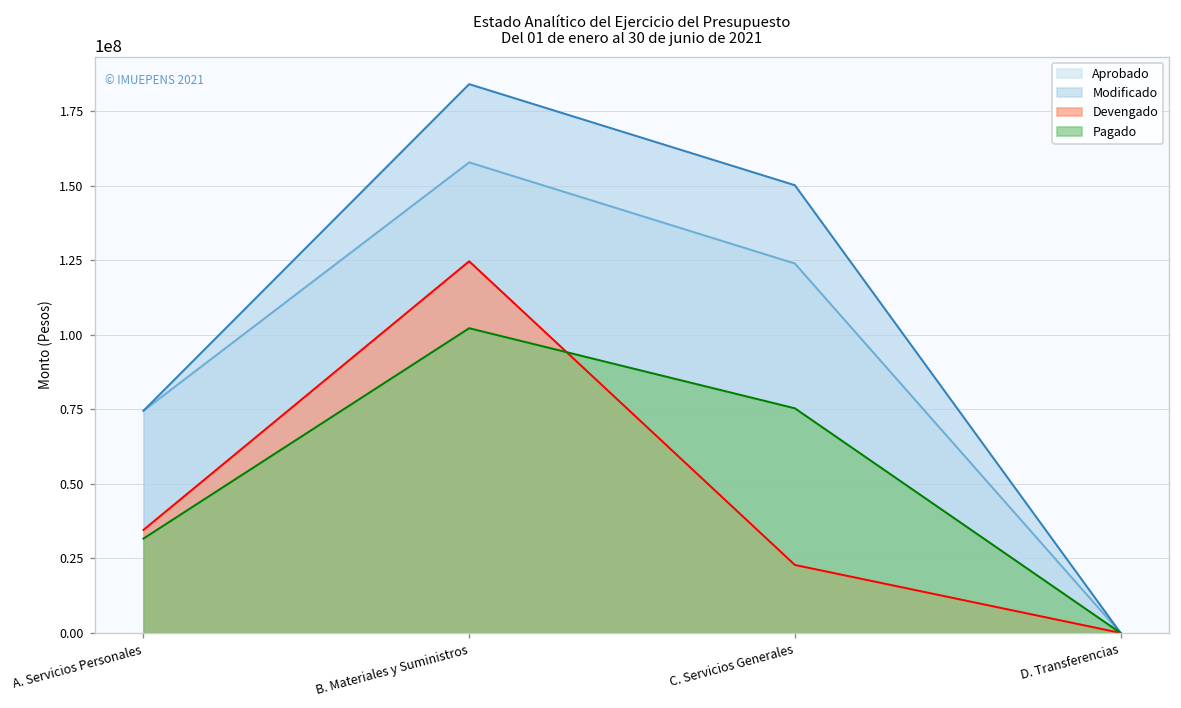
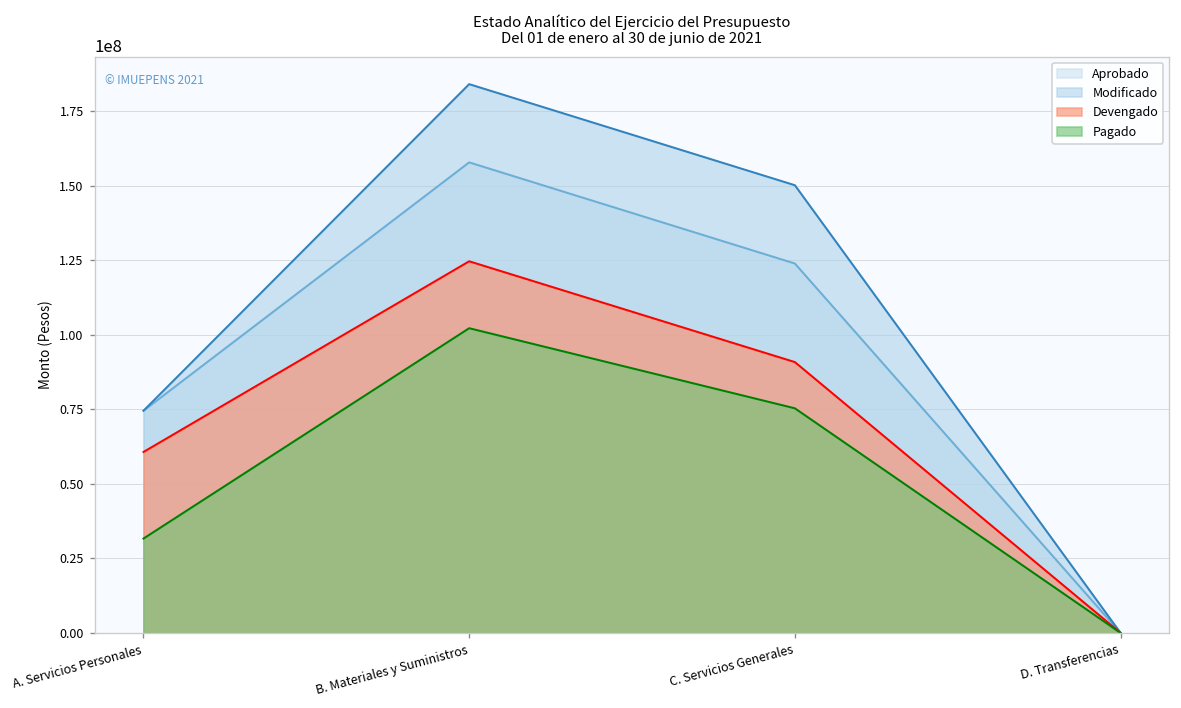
Devengado, A. Servicios Personales: 35000000 -> 61000000
Devengado, C. Servicios Generales: 23000000 -> 91000000
